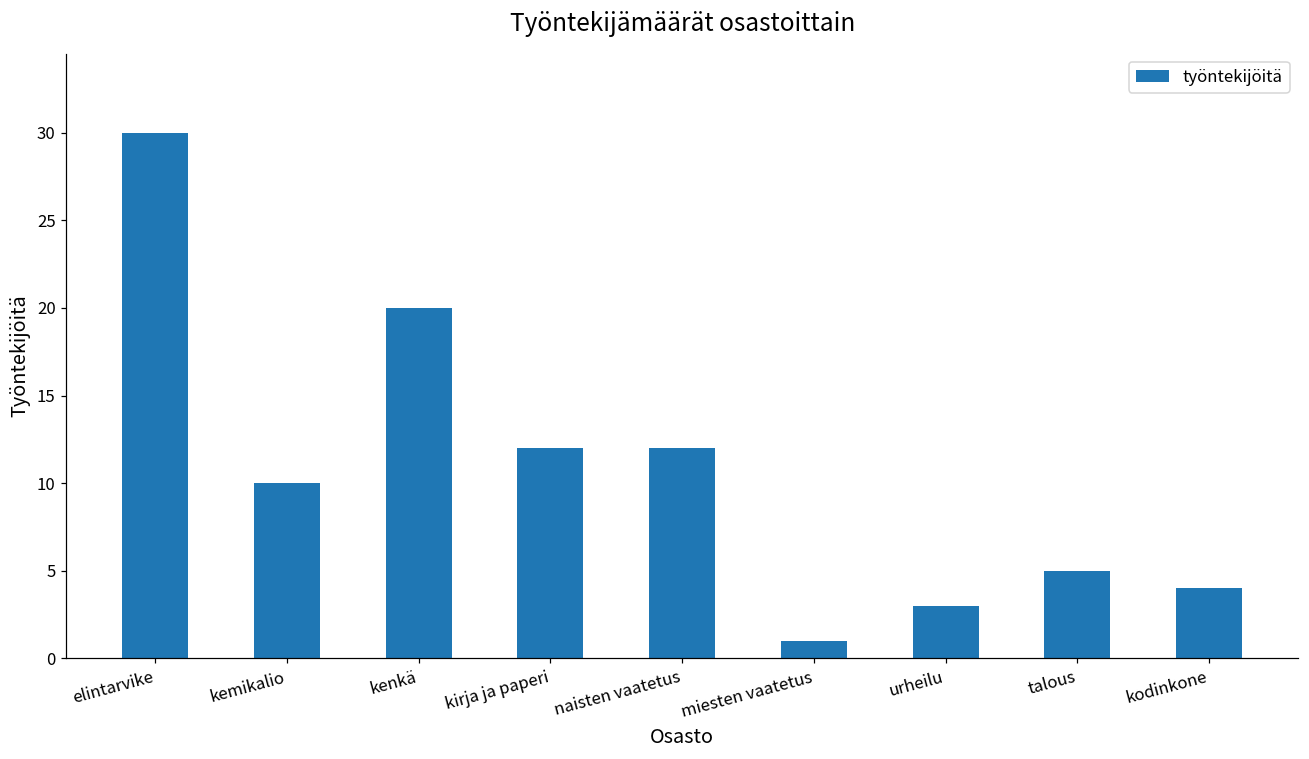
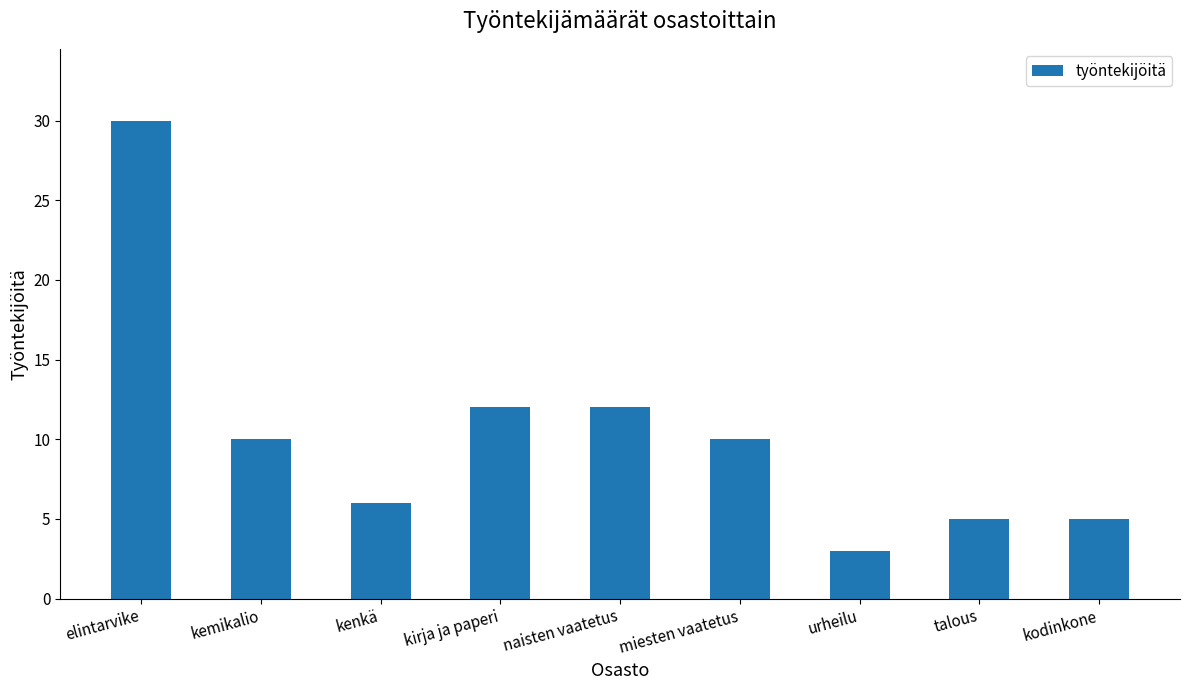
kenkä: 20 -> 6
miesten vaatetus: 1 -> 10
kodinkone: 4 -> 5
